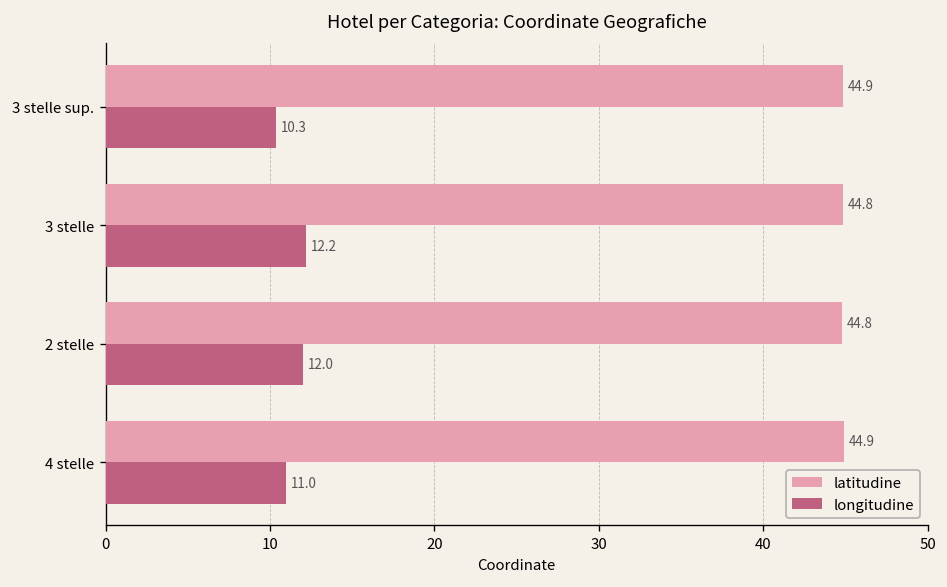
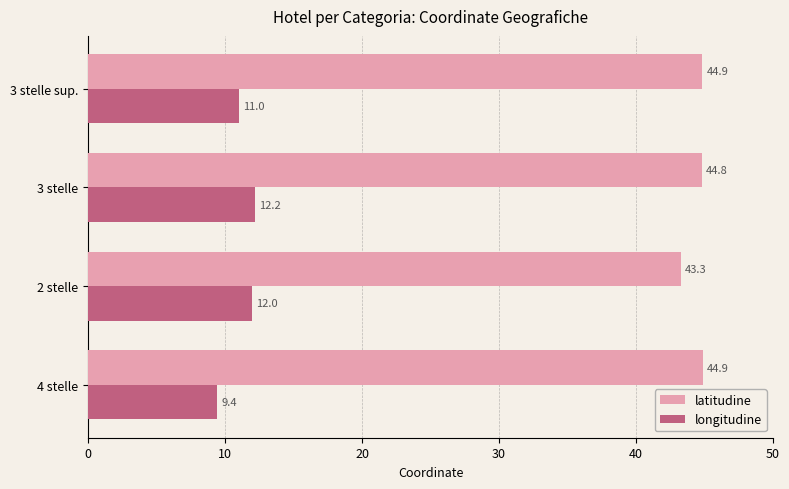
longitudine, 3 stelle sup.: 10.3 -> 11.0
latitudine, 2 stelle: 44.8 -> 43.3
longitudine, 4 stelle: 11.0 -> 9.4
